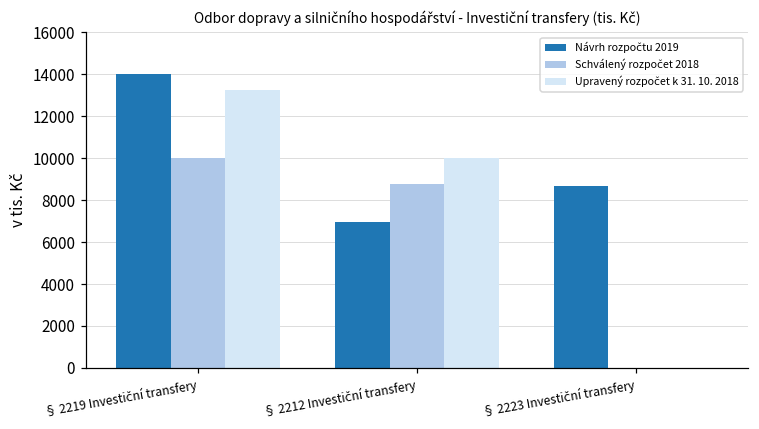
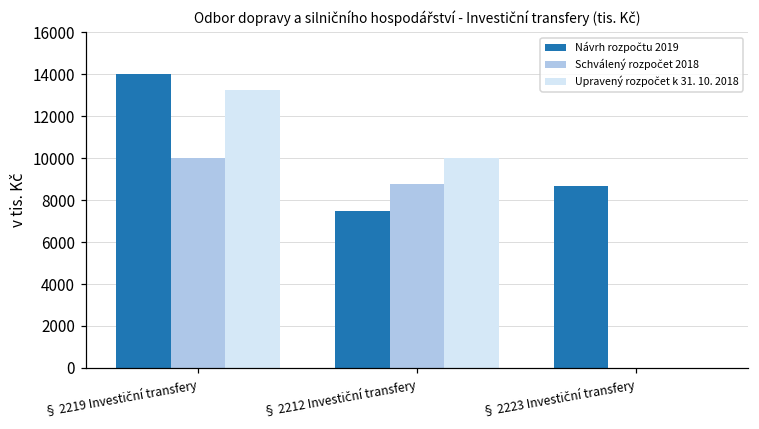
Návrh rozpočtu 2019, § 2212 Investiční transfery: 7000 -> 7500
